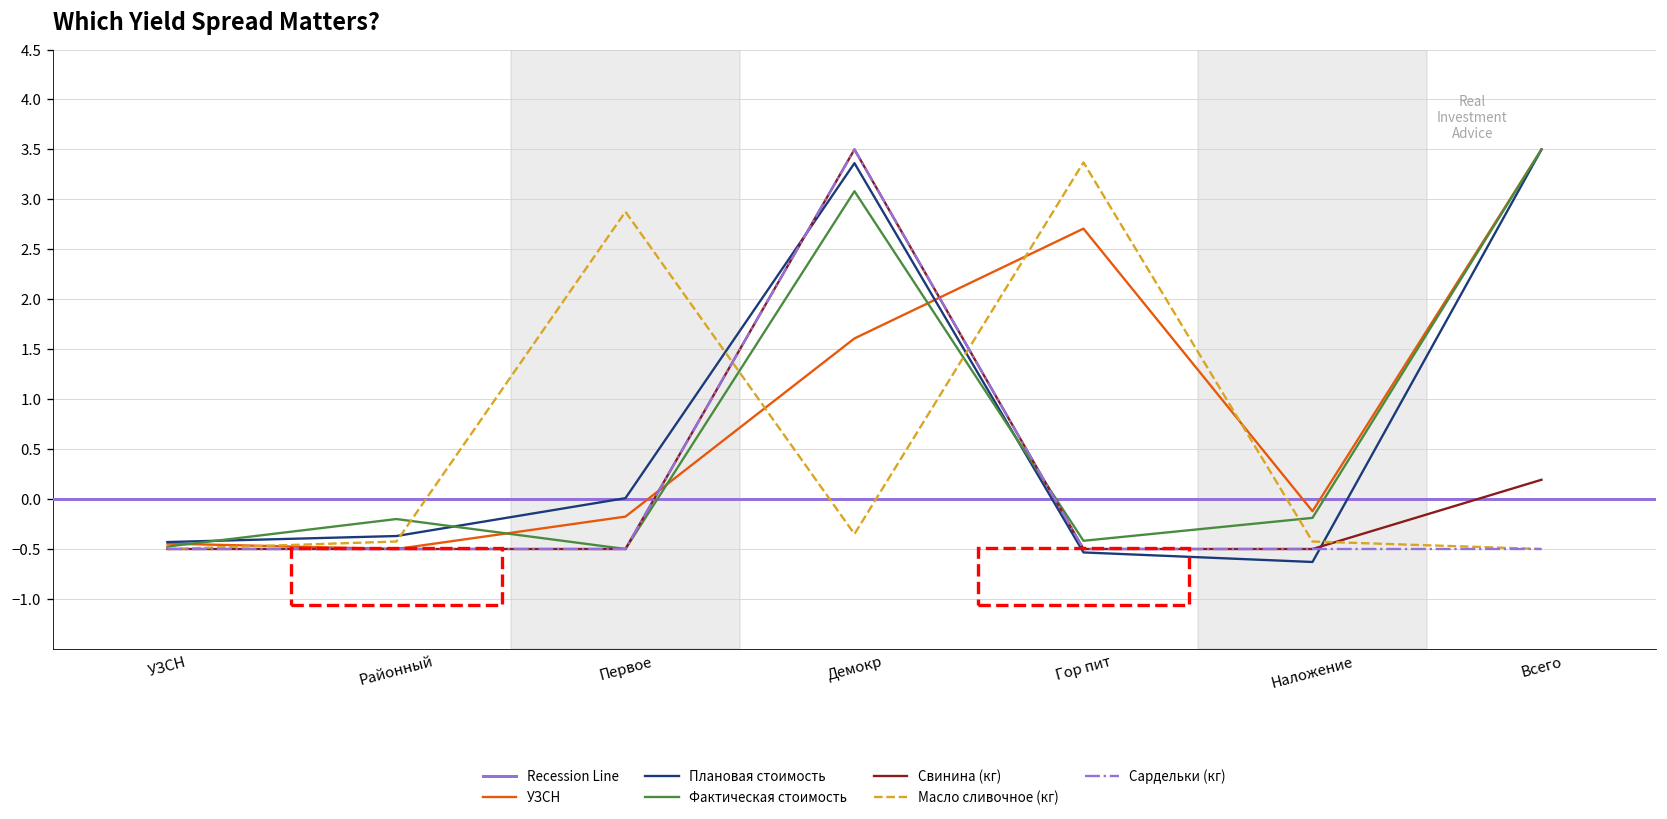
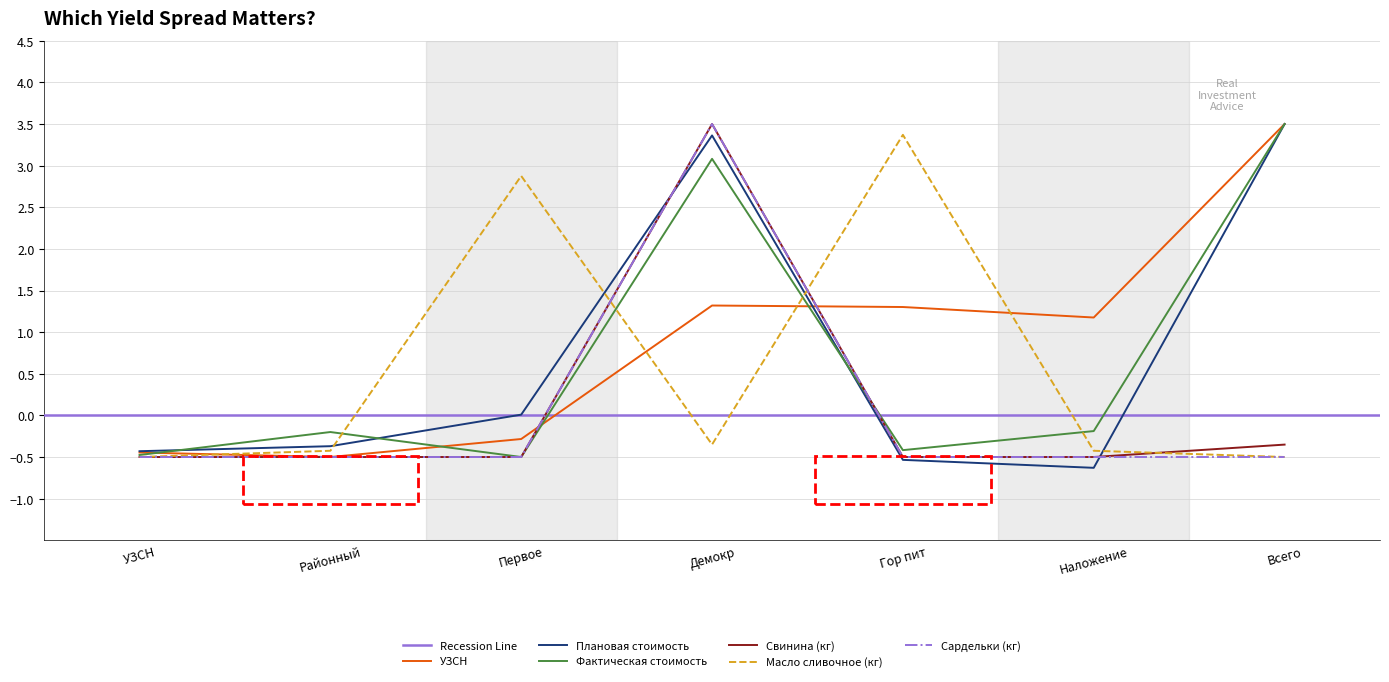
УЗСН, Первое: -0.2 -> -0.3
УЗСН, Демокр: 1.6 -> 1.3
УЗСН, Гор пит: 2.7 -> 1.3
УЗСН, Наложение: -0.1 -> 1.2
Свинина (кг), Всего: 0.2 -> -0.4
